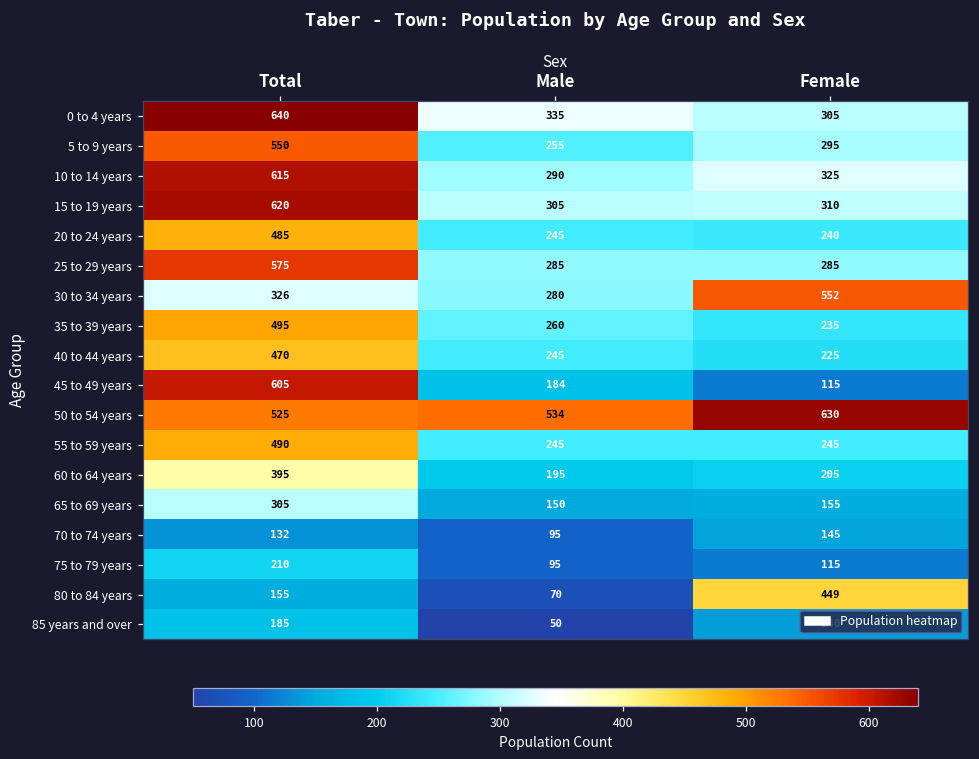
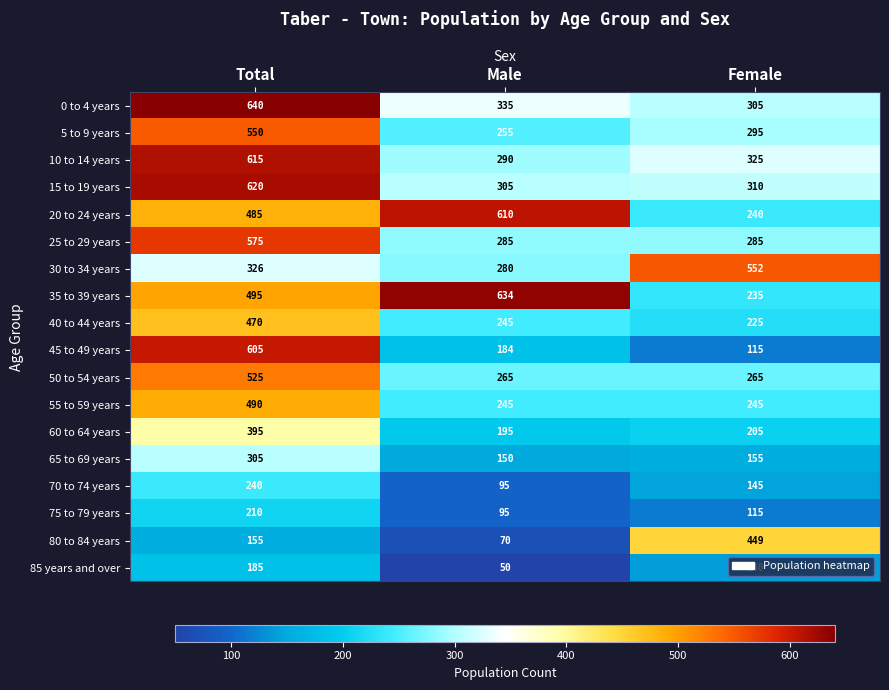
20 to 24 years, Male: 245 -> 610
35 to 39 years, Male: 260 -> 634
50 to 54 years, Male: 534 -> 265
50 to 54 years, Female: 630 -> 265
70 to 74 years, Total: 132 -> 240
